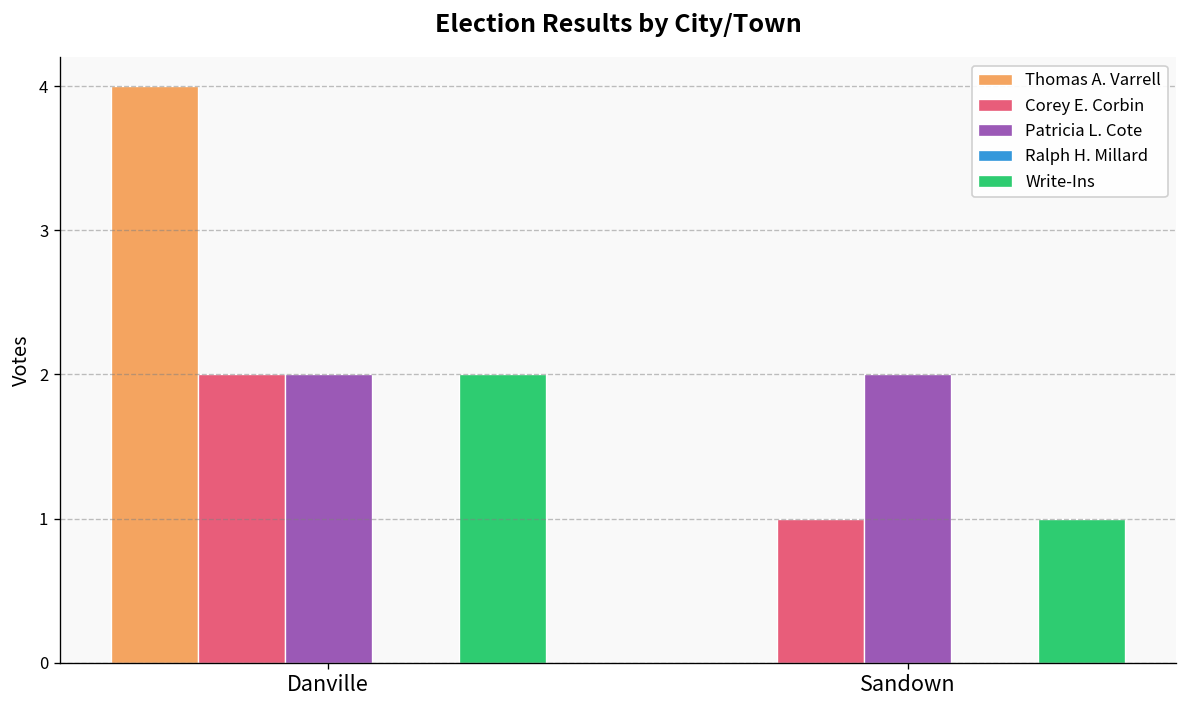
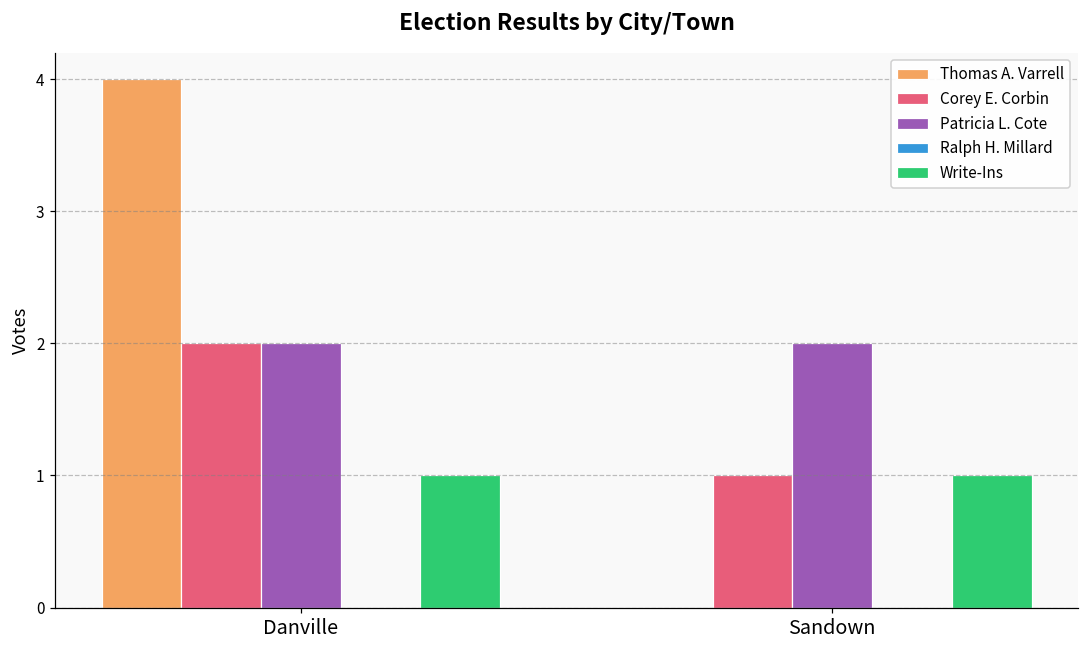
Write-Ins, Danville: 2 -> 1
